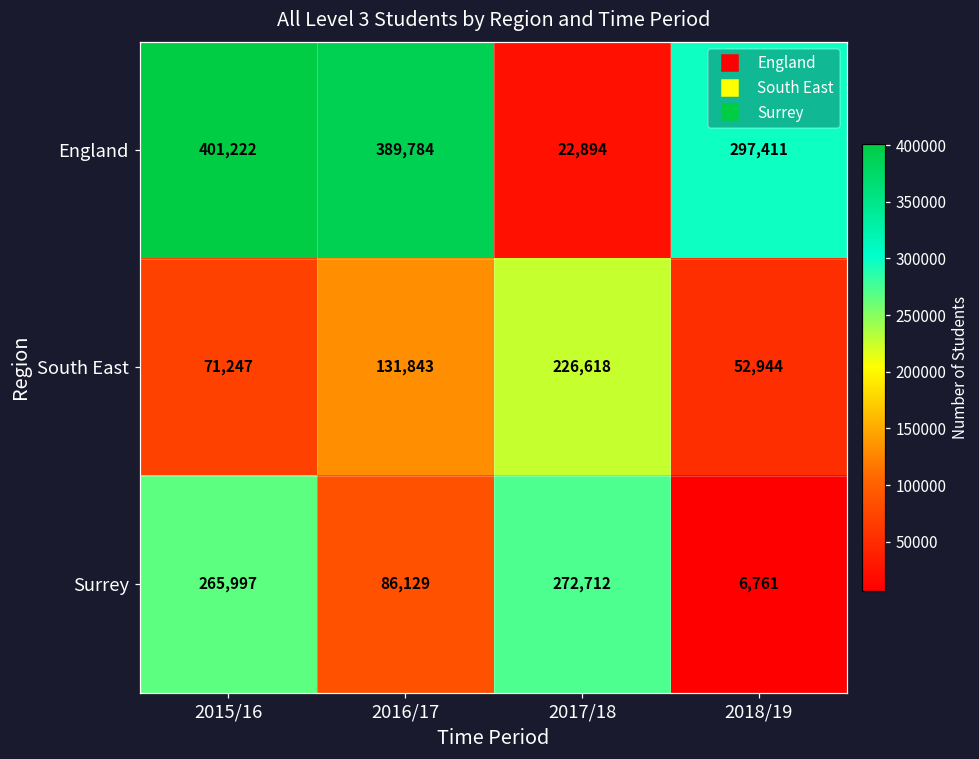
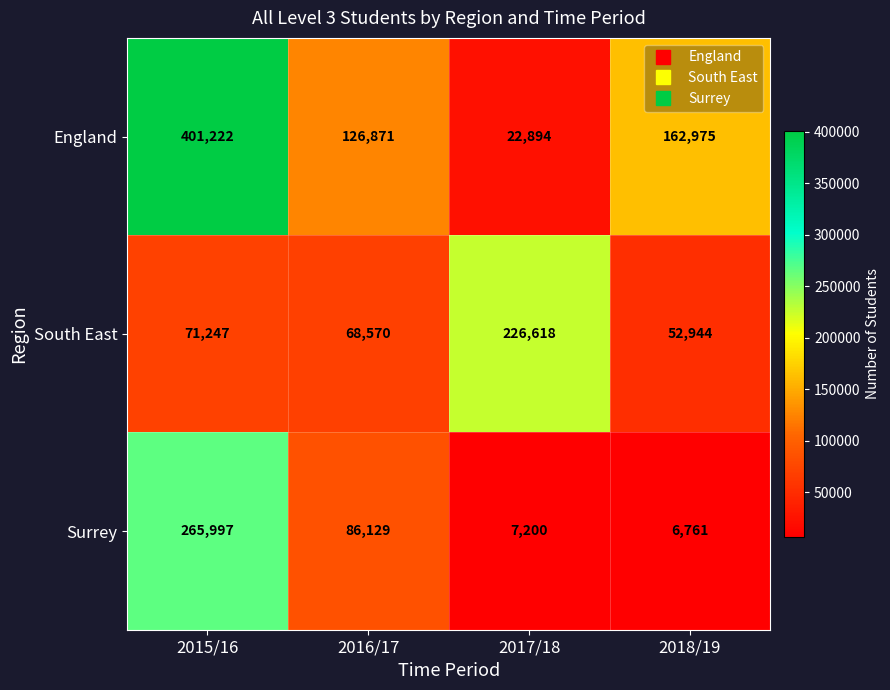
England, 2016/17: 389,784 -> 126,871
England, 2018/19: 297,411 -> 162,975
South East, 2016/17: 131,843 -> 68,570
Surrey, 2017/18: 272,712 -> 7,200
